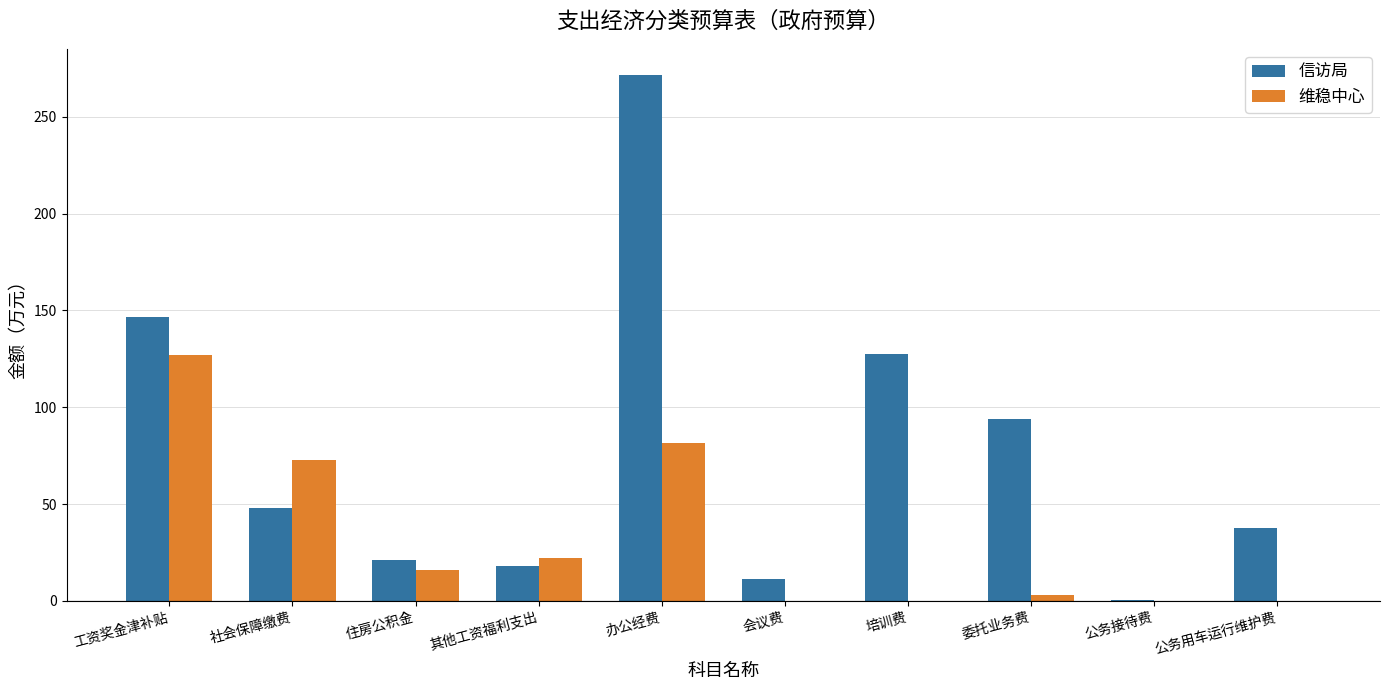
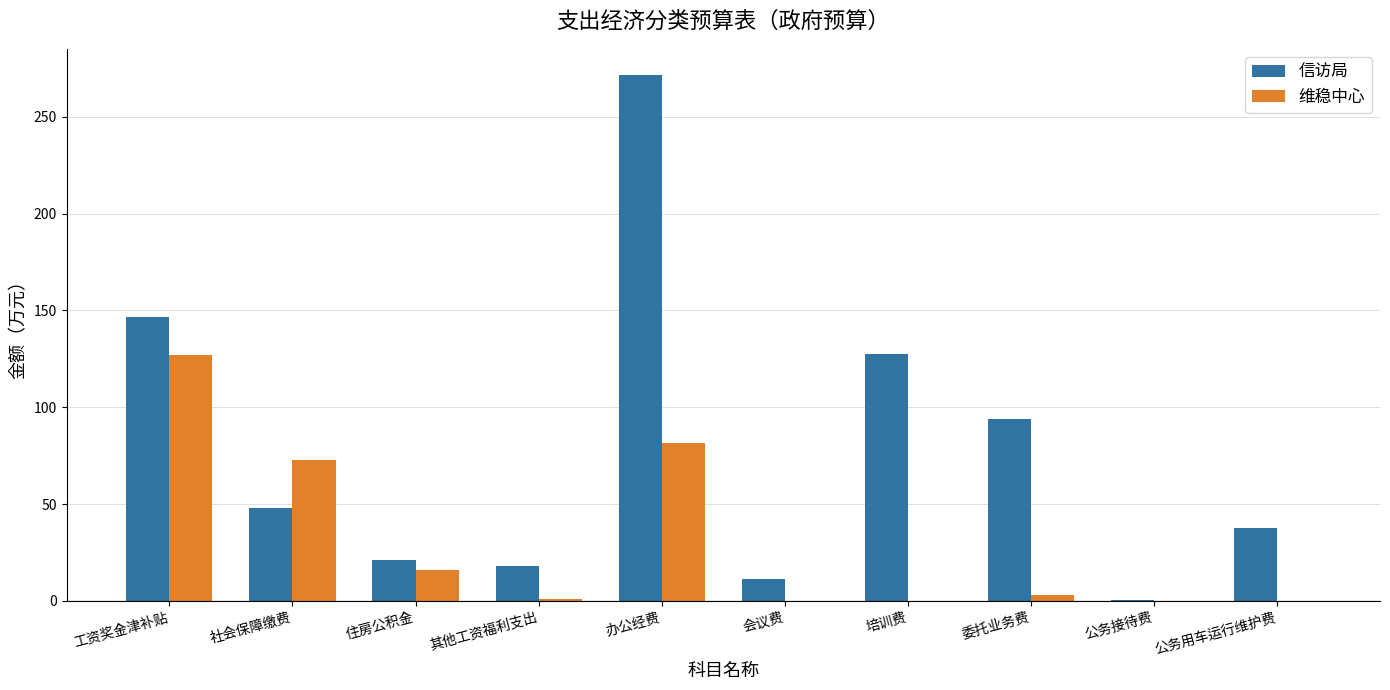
维稳中心, 其他工资福利支出: 22 -> 1
